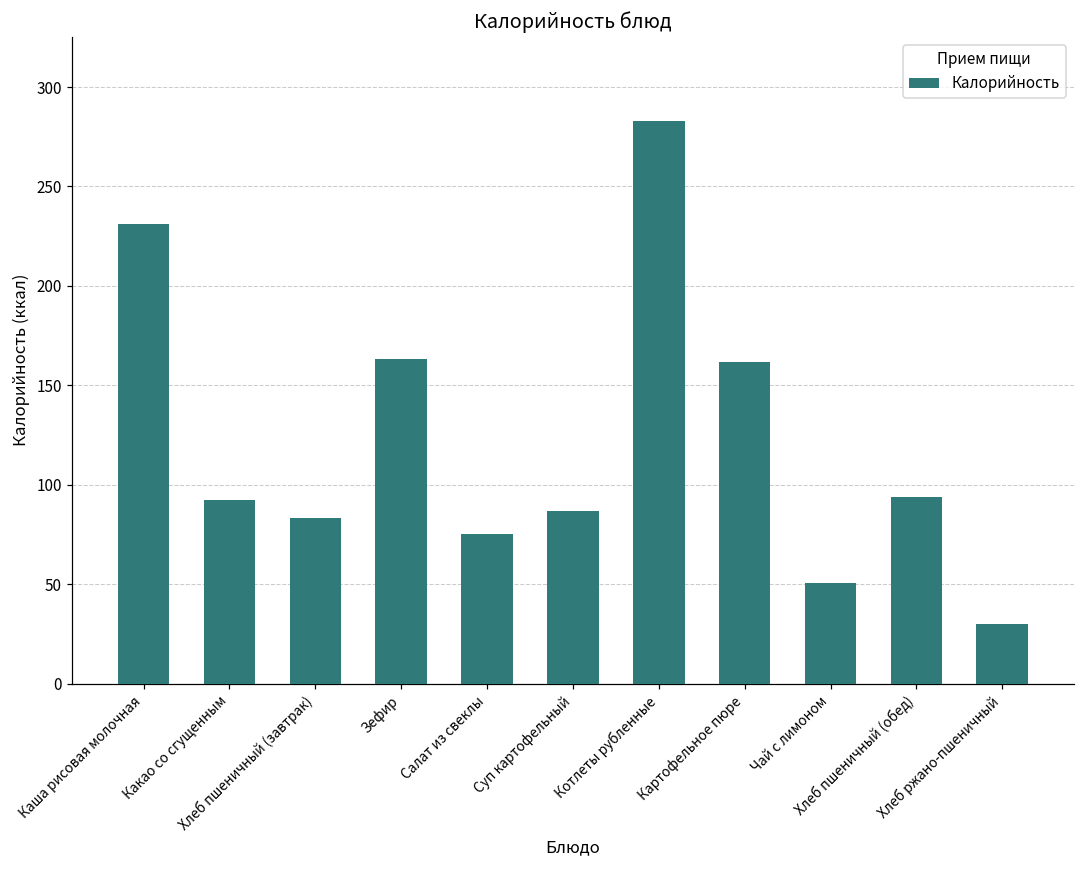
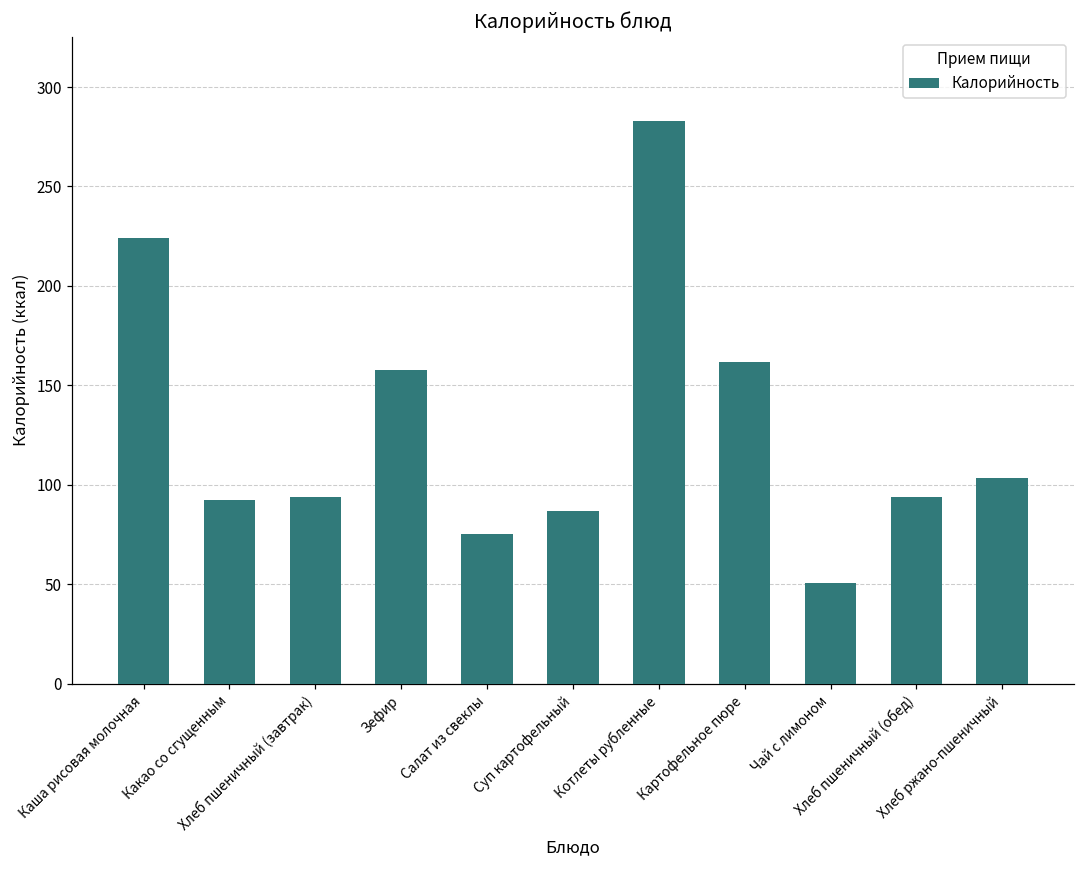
Каша рисовая молочная: 231 -> 224
Хлеб пшеничный (завтрак): 83 -> 94
Зефир: 163 -> 158
Хлеб ржано-пшеничный: 30 -> 104
